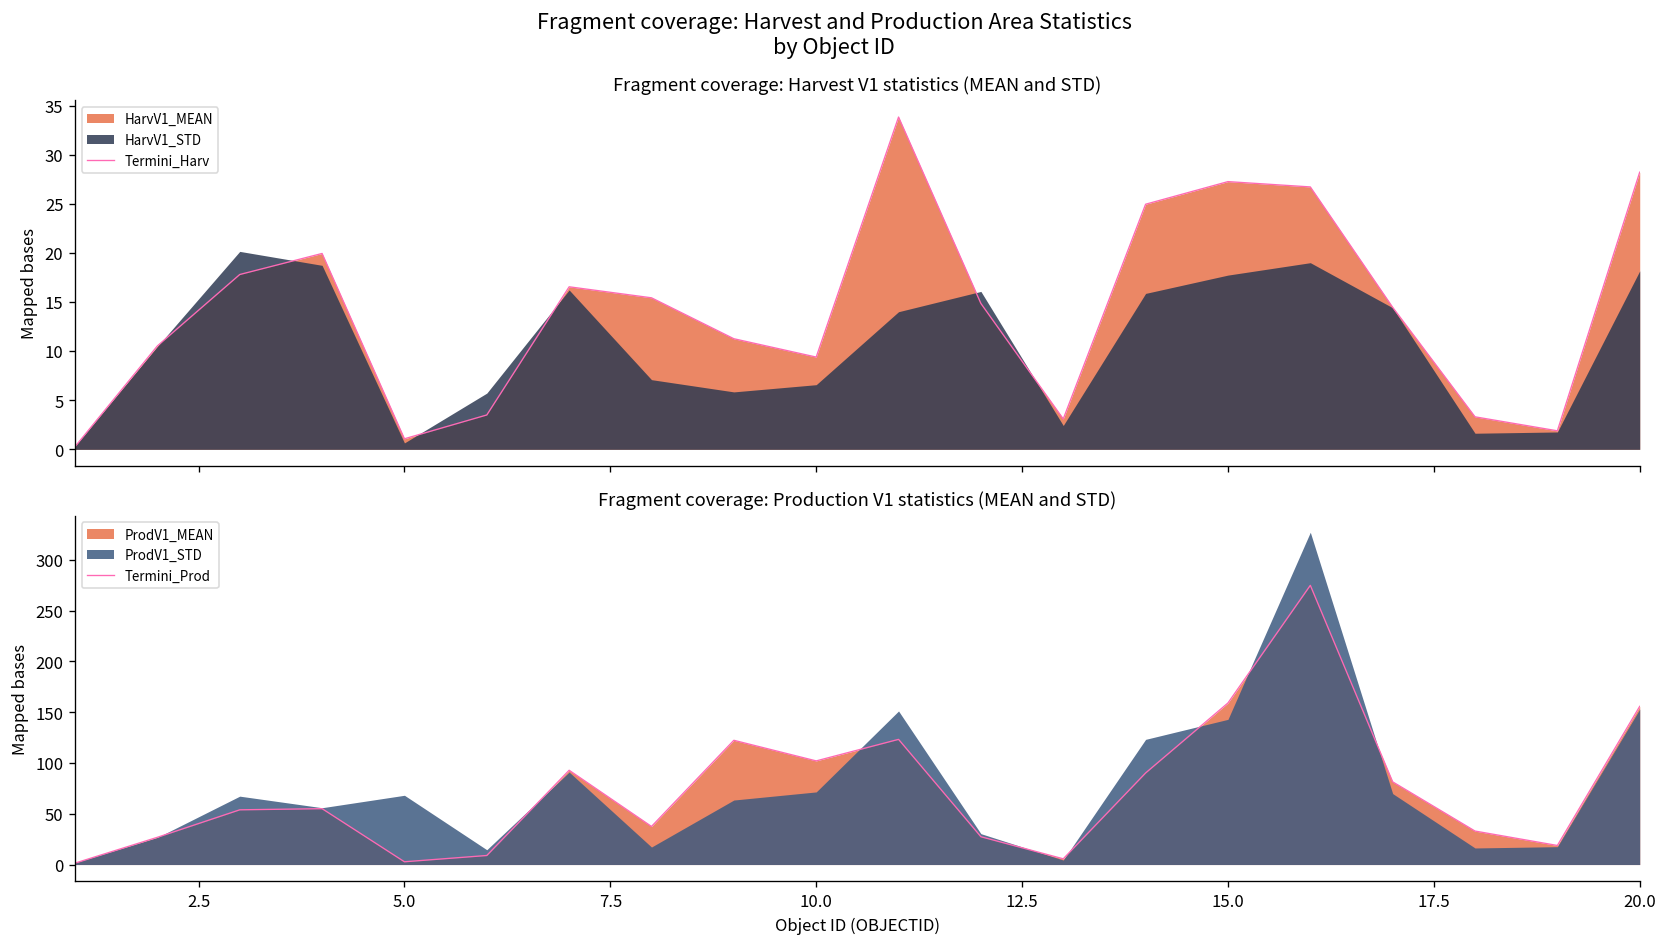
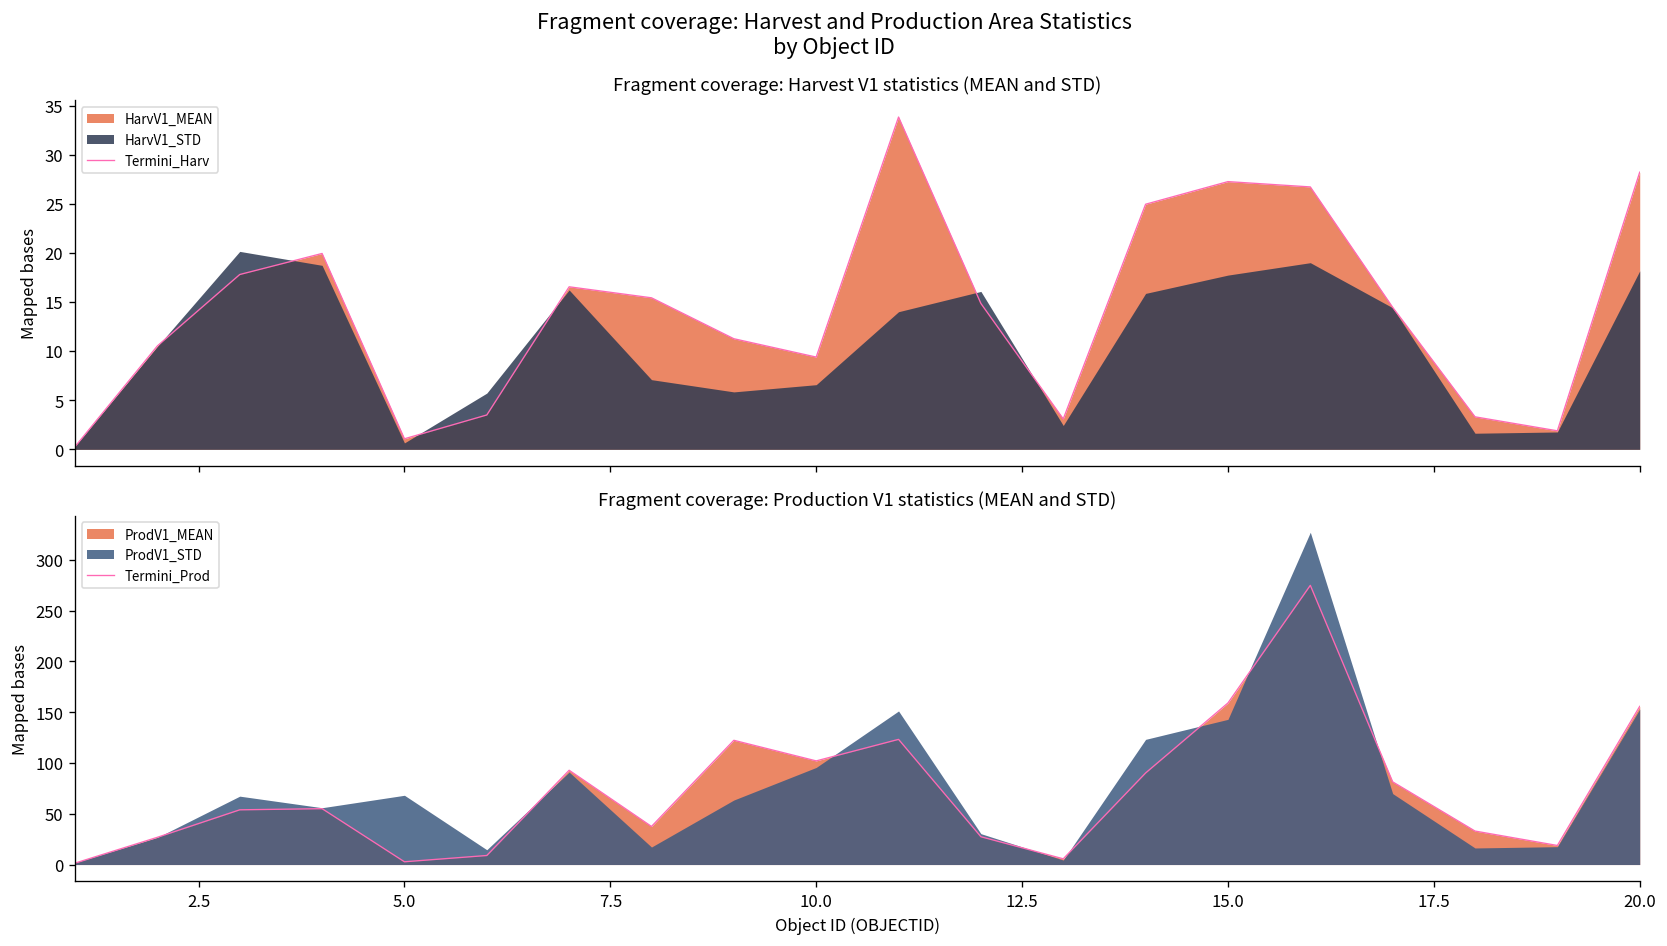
Fragment coverage: Production V1 statistics (MEAN and STD), ProdV1_STD, 10.0: 70 -> 100
